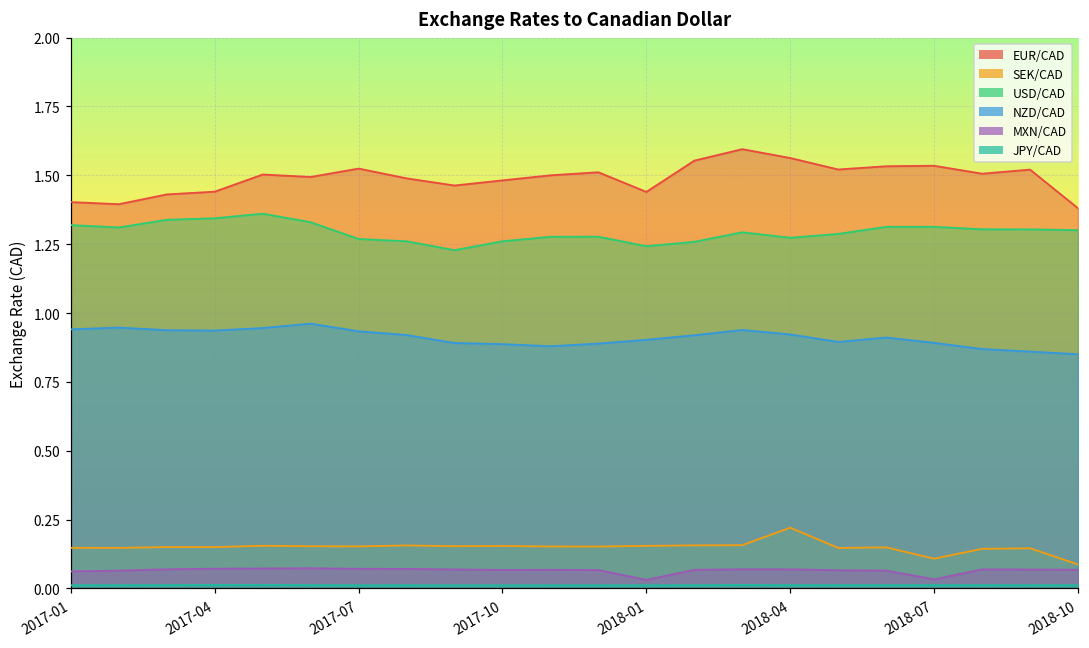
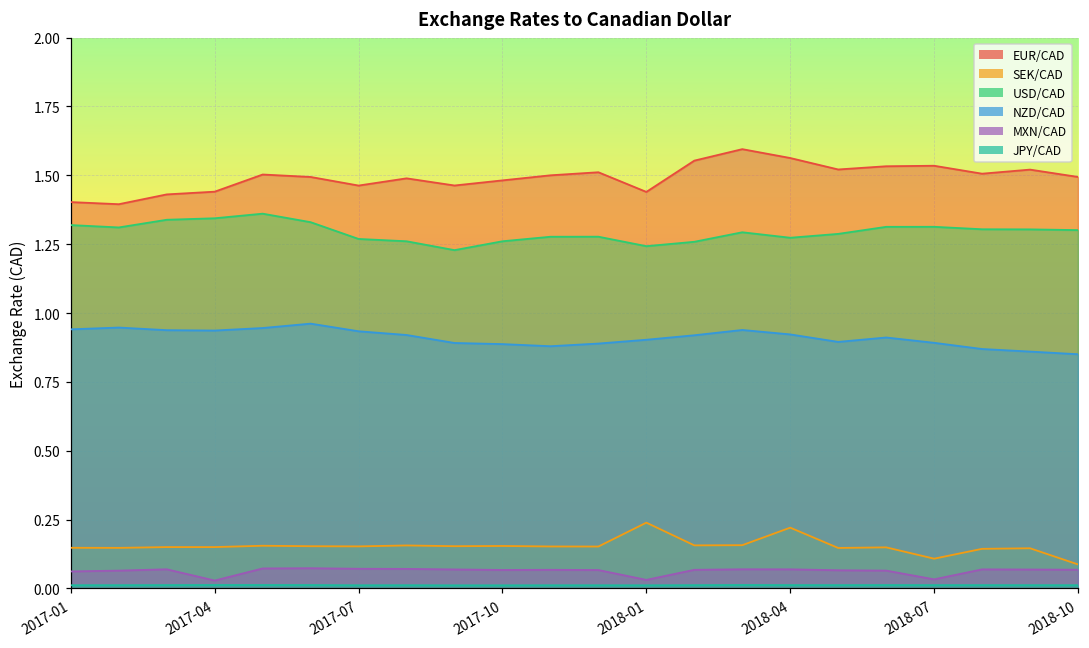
MXN/CAD, 2017-04: 0.07 -> 0.03
EUR/CAD, 2017-07: 1.52 -> 1.46
SEK/CAD, 2018-01: 0.15 -> 0.24
EUR/CAD, 2018-10: 1.38 -> 1.49
